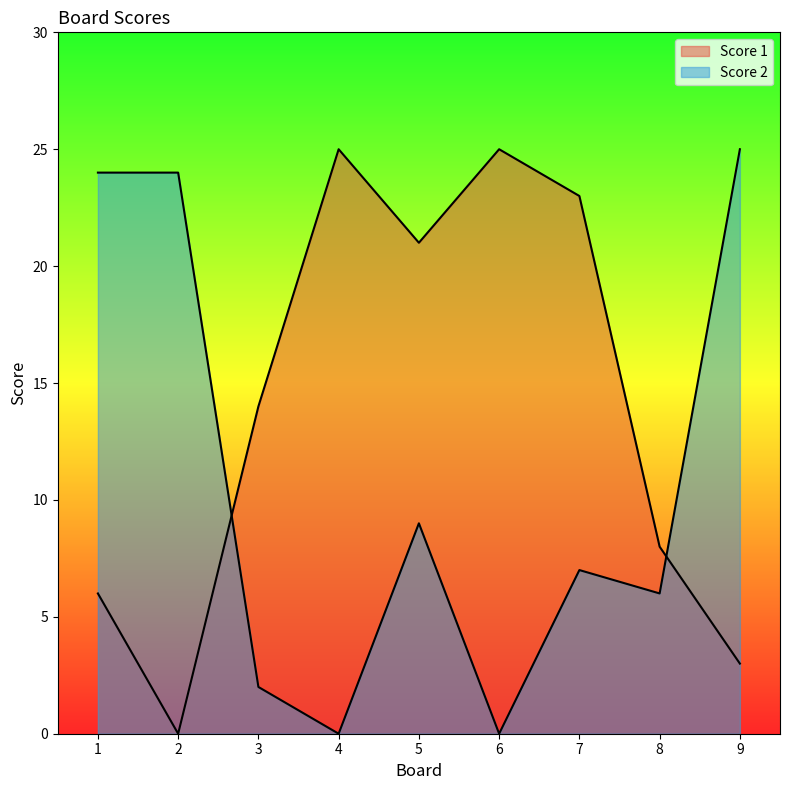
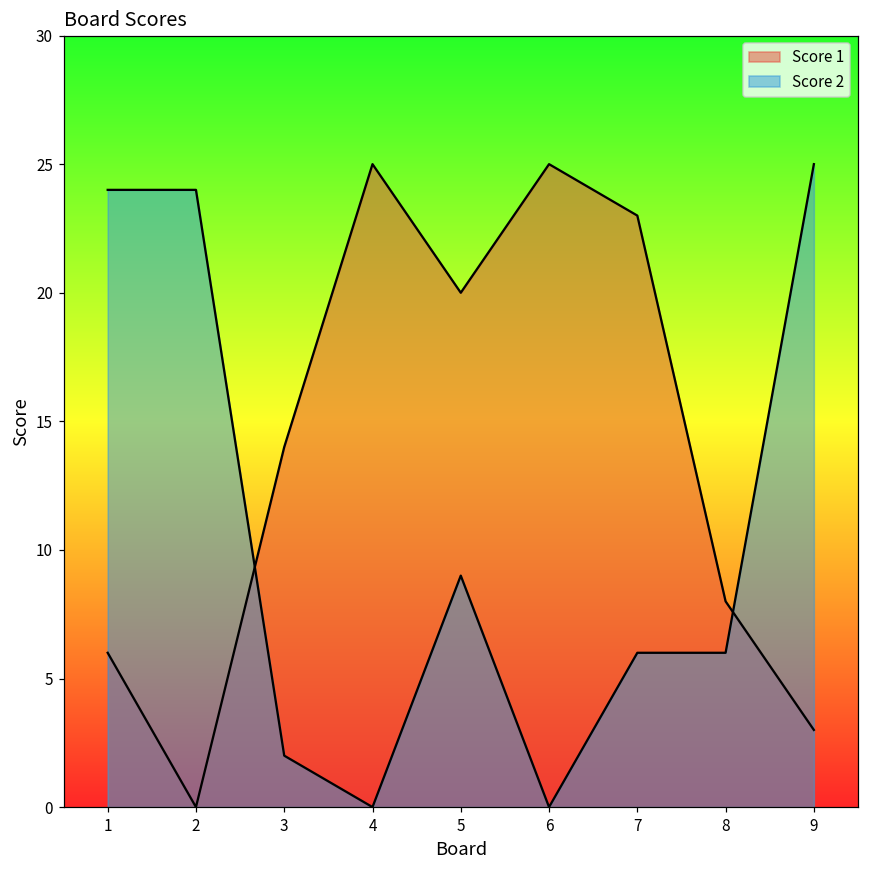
Score 1, 5: 21 -> 20
Score 2, 7: 7 -> 6
